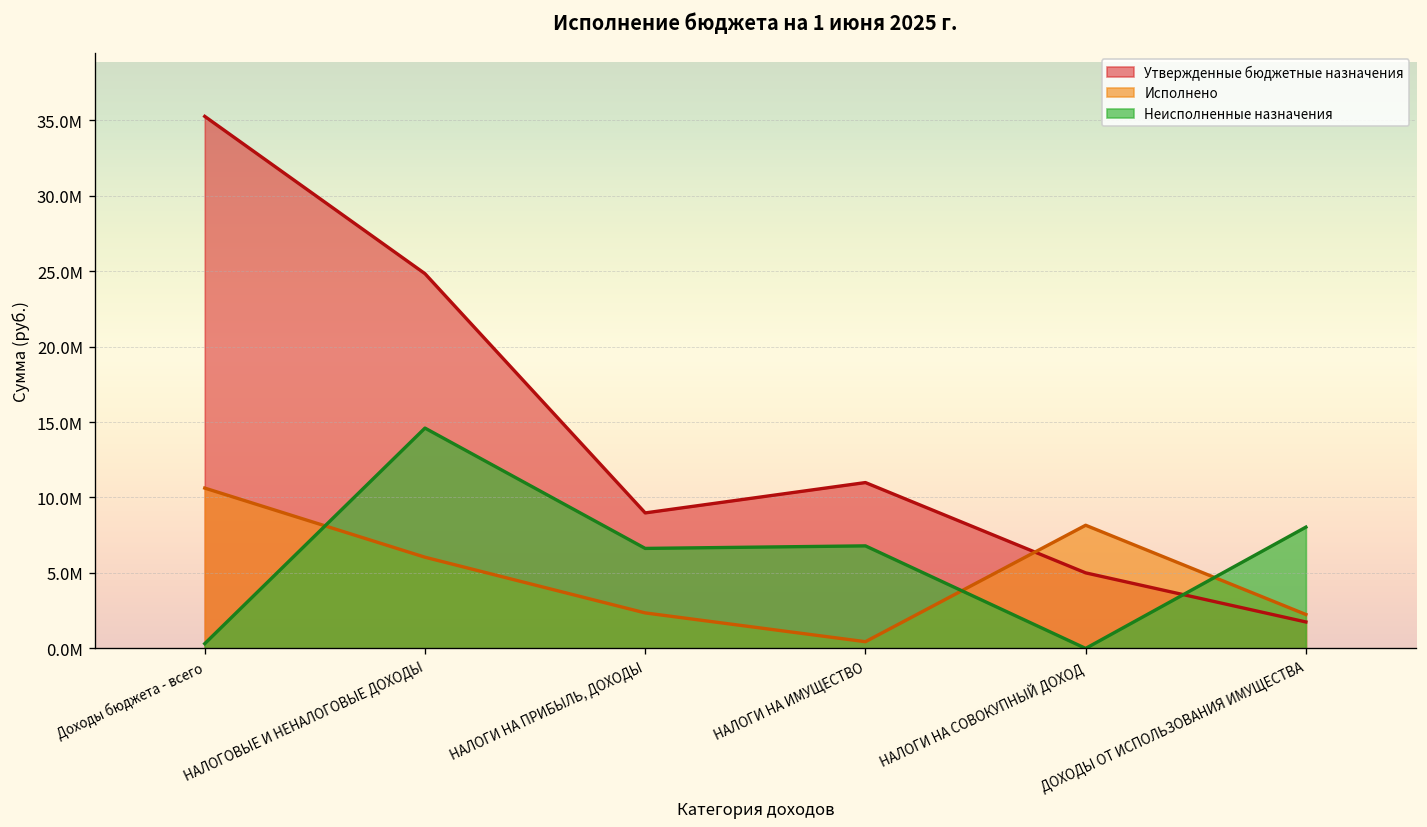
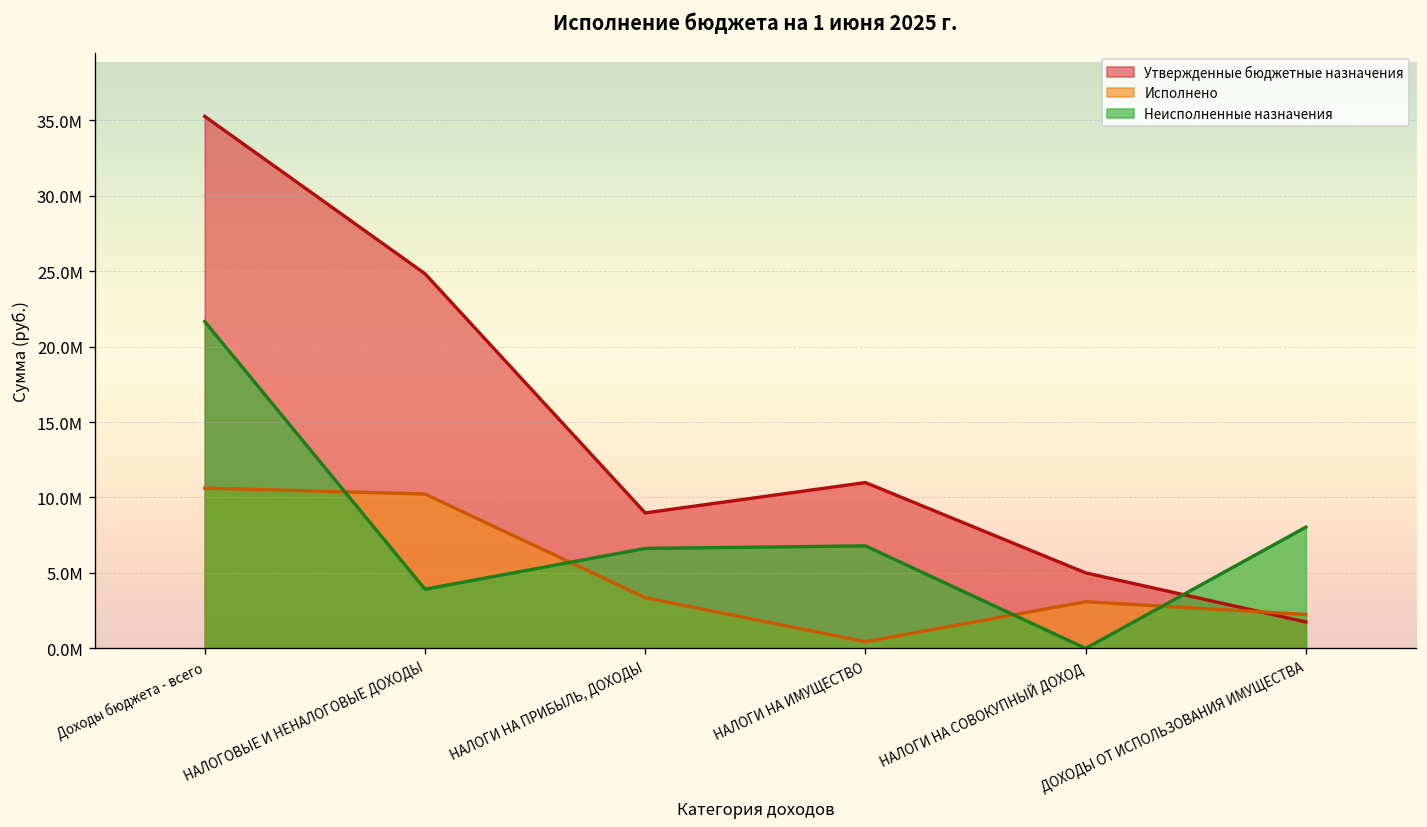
Неисполненные назначения, Доходы бюджета - всего: 300000 -> 21700000
Исполнено, НАЛОГОВЫЕ И НЕНАЛОГОВЫЕ ДОХОДЫ: 6000000 -> 10200000
Неисполненные назначения, НАЛОГОВЫЕ И НЕНАЛОГОВЫЕ ДОХОДЫ: 14600000 -> 3900000
Исполнено, НАЛОГИ НА ПРИБЫЛЬ, ДОХОДЫ: 2400000 -> 3400000
Исполнено, НАЛОГИ НА СОВОКУПНЫЙ ДОХОД: 8200000 -> 3100000
